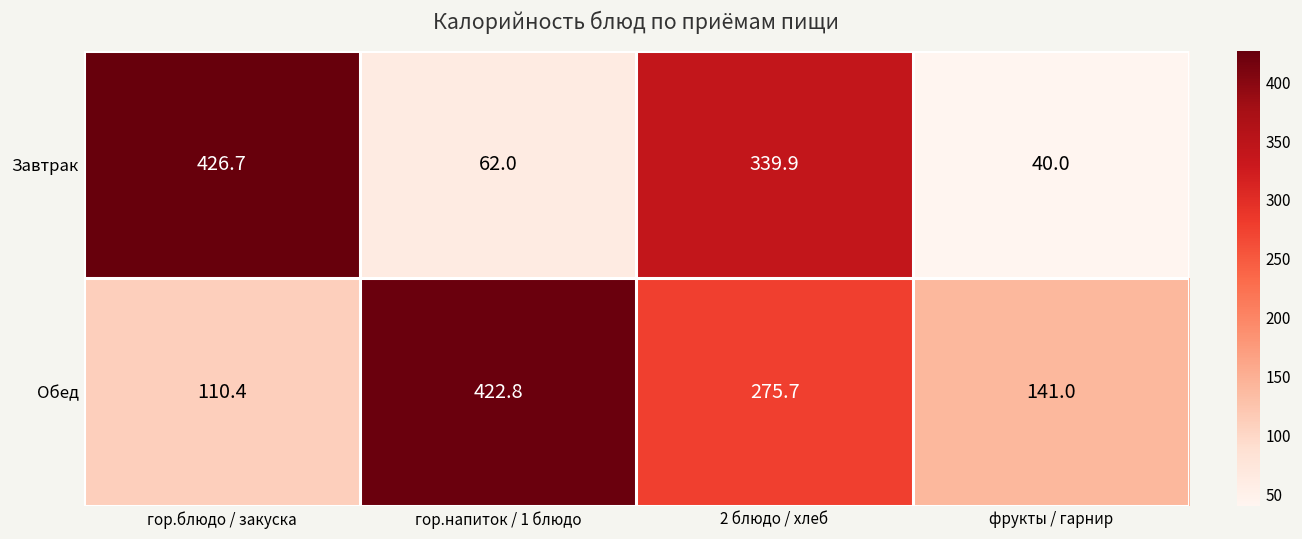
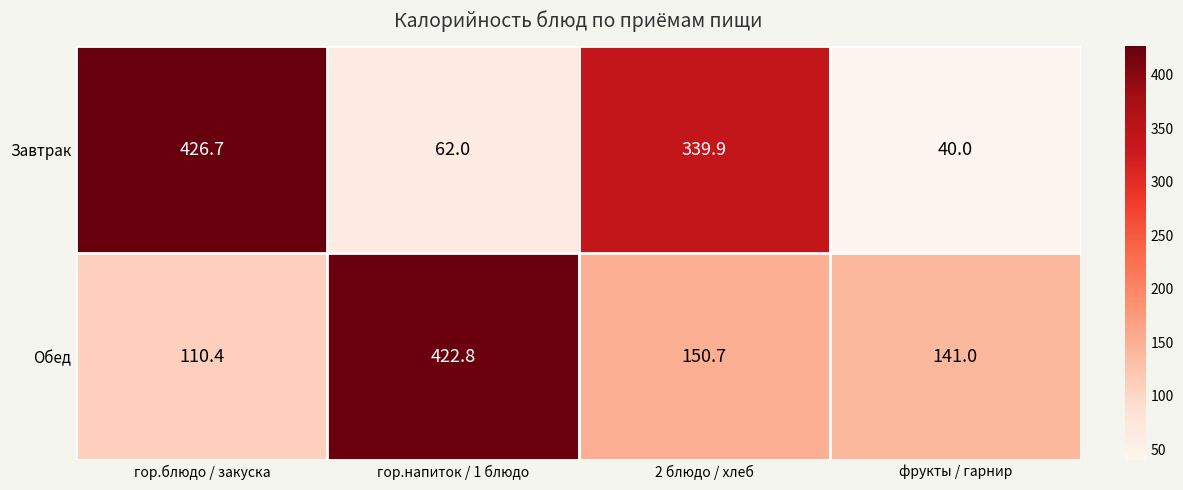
Обед, 2 блюдо / хлеб: 275.7 -> 150.7
